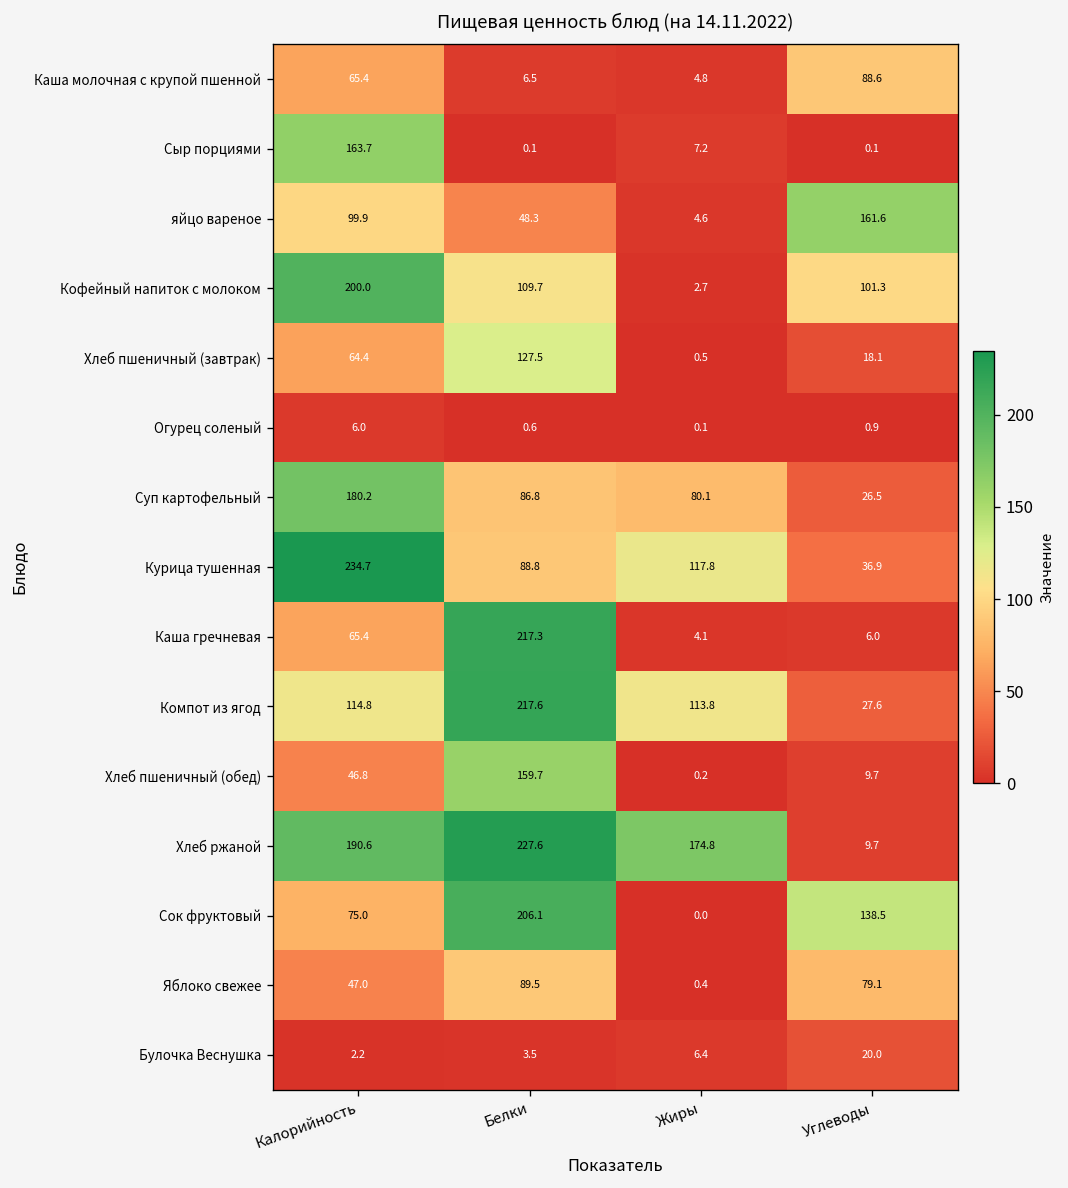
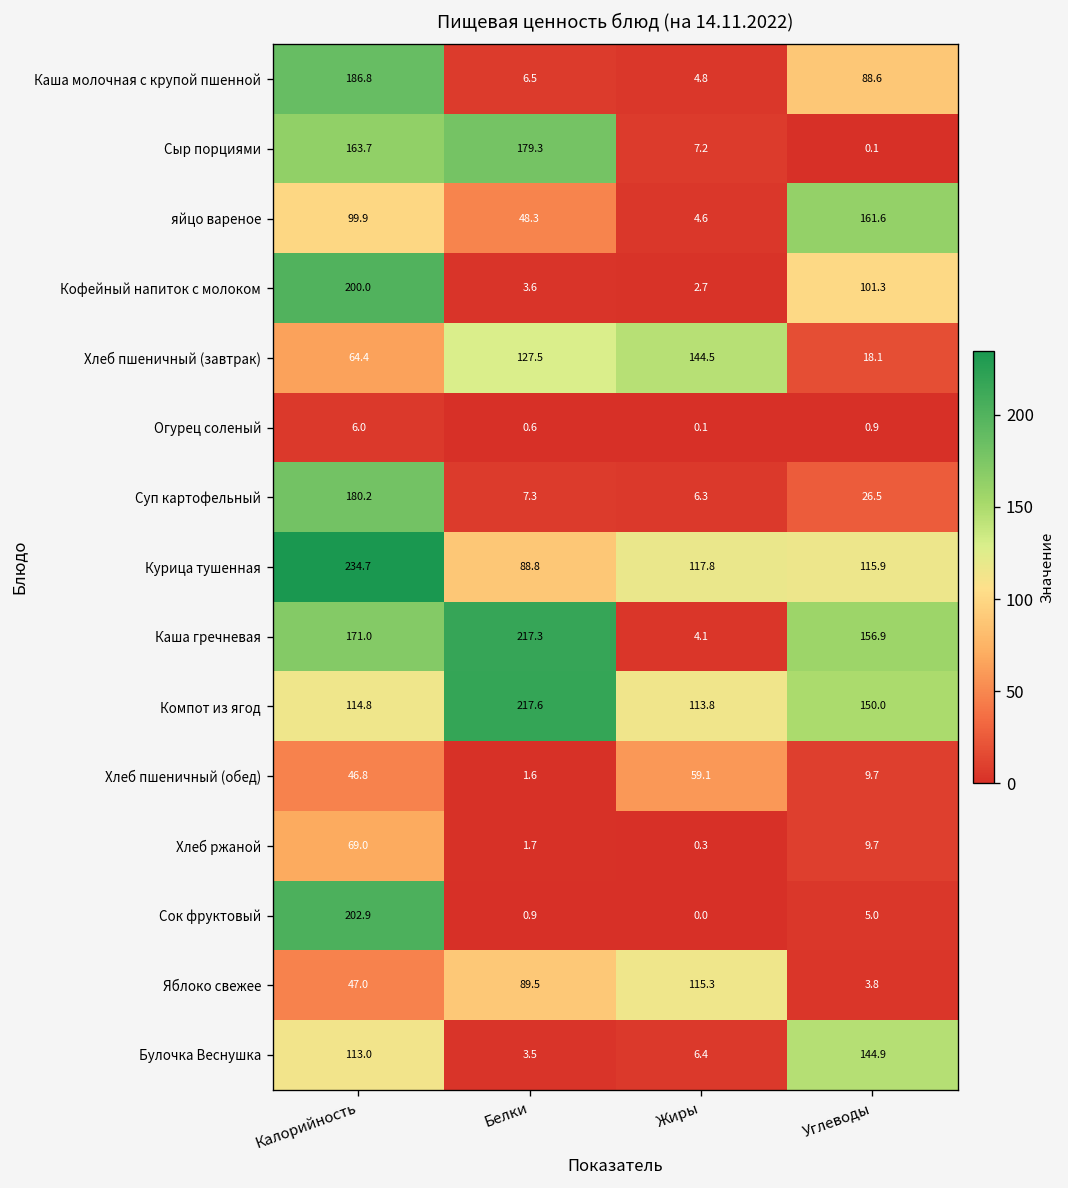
Каша молочная с крупой пшенной, Калорийность: 65.4 -> 186.8
Сыр порциями, Белки: 0.1 -> 179.3
Кофейный напиток с молоком, Белки: 109.7 -> 3.6
Хлеб пшеничный (завтрак), Жиры: 0.5 -> 144.5
Суп картофельный, Белки: 86.8 -> 7.3
Суп картофельный, Жиры: 80.1 -> 6.3
Курица тушенная, Углеводы: 36.9 -> 115.9
Каша гречневая, Калорийность: 65.4 -> 171.0
Каша гречневая, Углеводы: 6.0 -> 156.9
Компот из ягод, Углеводы: 27.6 -> 150.0
Хлеб пшеничный (обед), Белки: 159.7 -> 1.6
Хлеб пшеничный (обед), Жиры: 0.2 -> 59.1
Хлеб ржаной, Калорийность: 190.6 -> 69.0
Хлеб ржаной, Белки: 227.6 -> 1.7
Хлеб ржаной, Жиры: 174.8 -> 0.3
Сок фруктовый, Калорийность: 75.0 -> 202.9
Сок фруктовый, Белки: 206.1 -> 0.9
Сок фруктовый, Углеводы: 138.5 -> 5.0
Яблоко свежее, Жиры: 0.4 -> 115.3
Яблоко свежее, Углеводы: 79.1 -> 3.8
Булочка Веснушка, Калорийность: 2.2 -> 113.0
Булочка Веснушка, Углеводы: 20.0 -> 144.9
